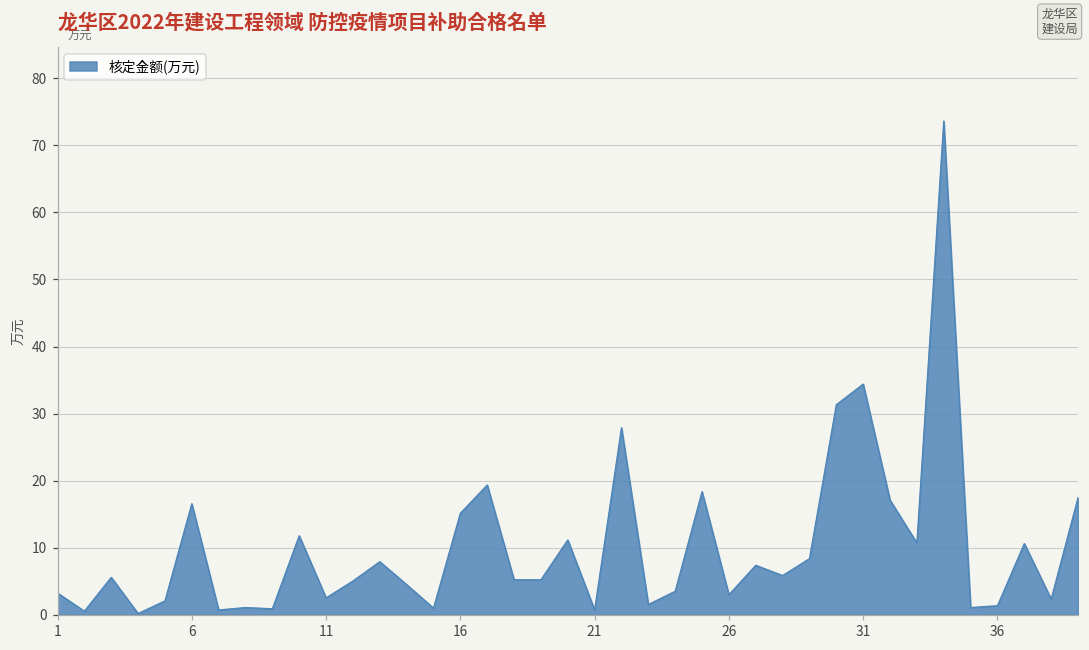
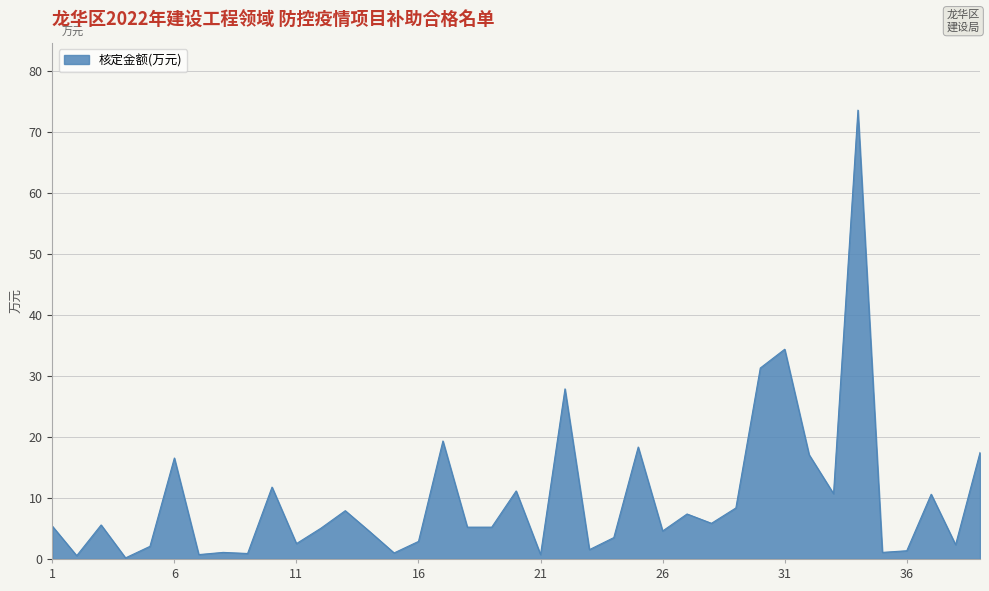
1: 3 -> 5
16: 15 -> 3
26: 3 -> 5
